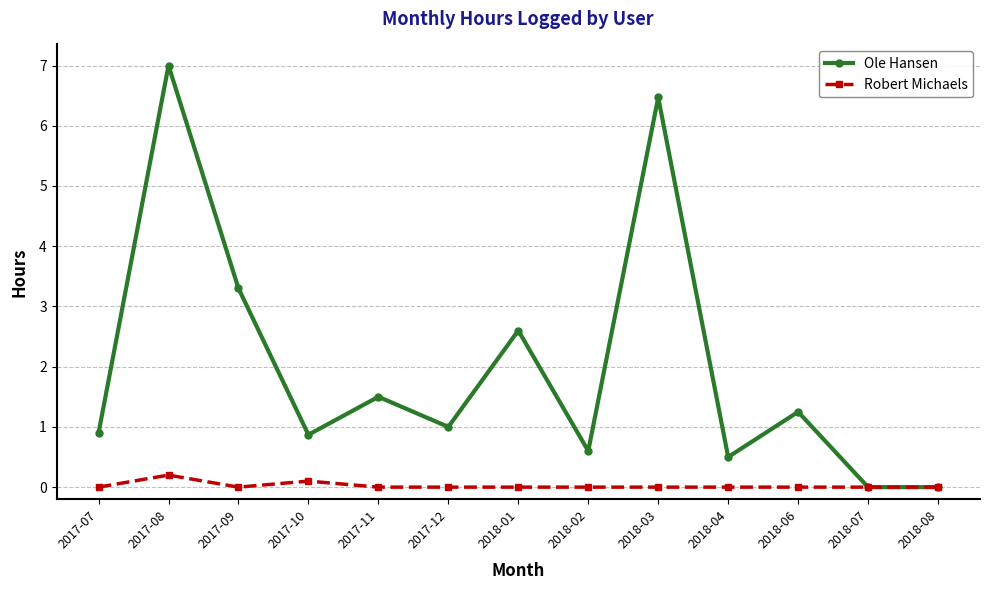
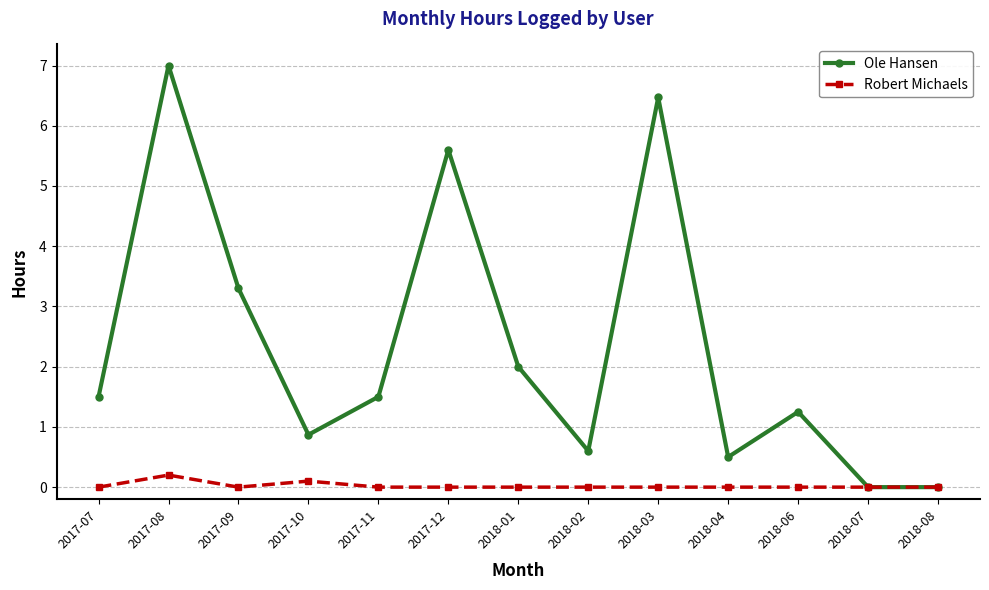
Ole Hansen, 2017-07: 0.9 -> 1.5
Ole Hansen, 2017-12: 1.0 -> 5.6
Ole Hansen, 2018-01: 2.6 -> 2.0
